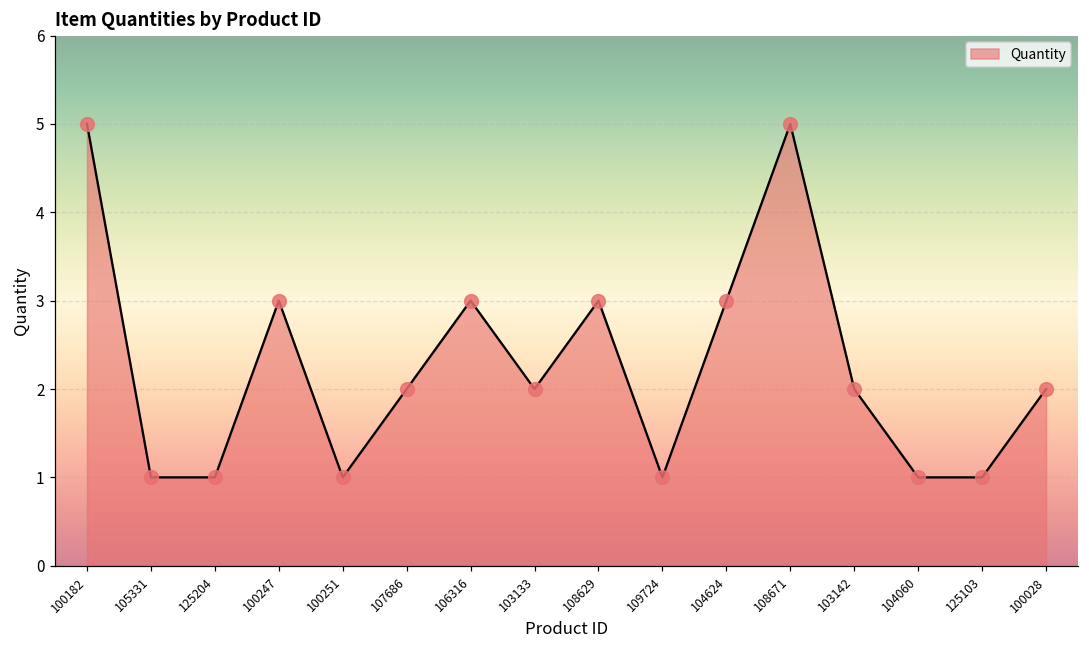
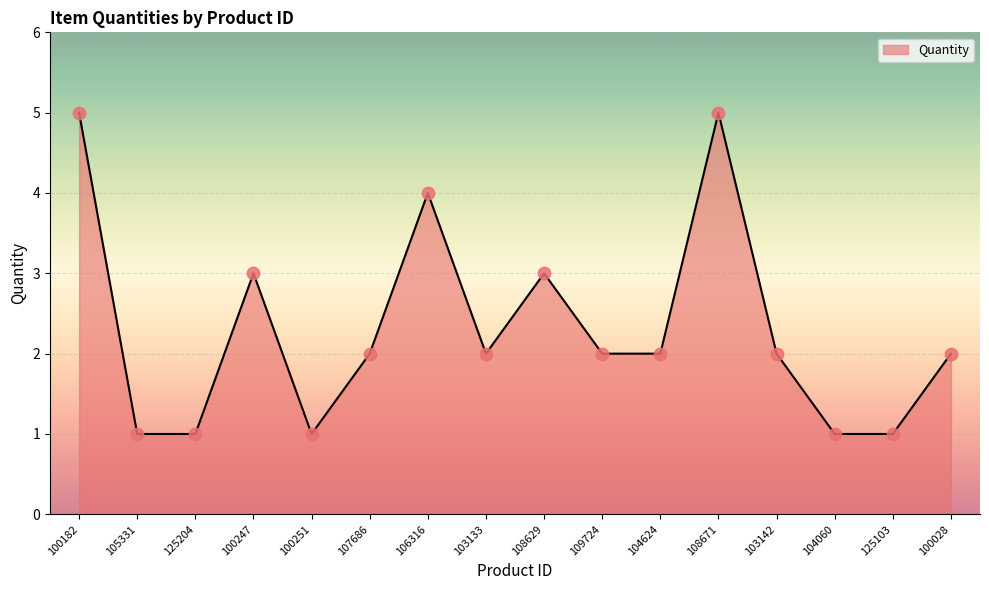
106316: 3 -> 4
109724: 1 -> 2
104624: 3 -> 2
